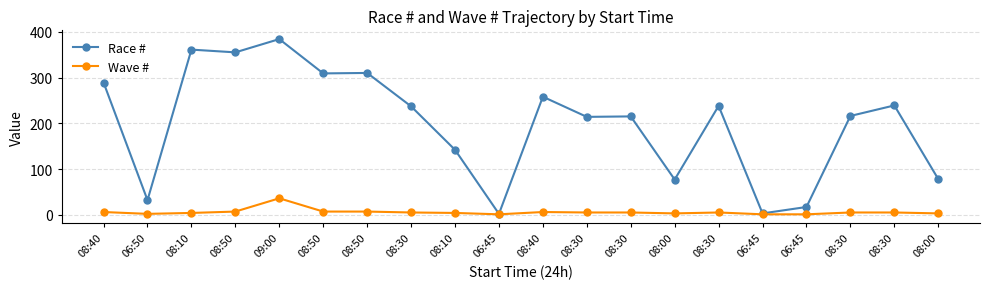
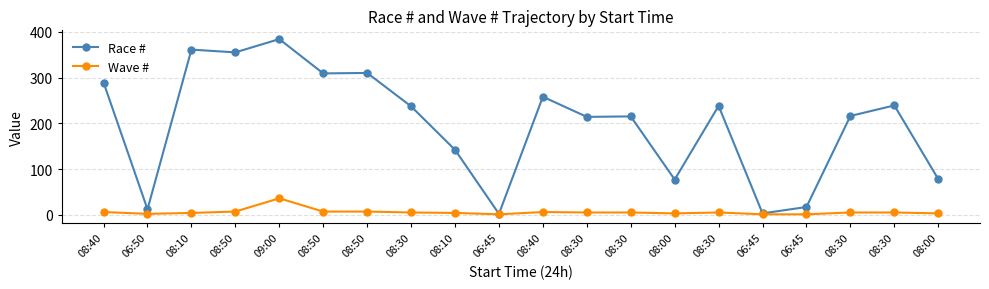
Race #, 06:50: 30 -> 10
